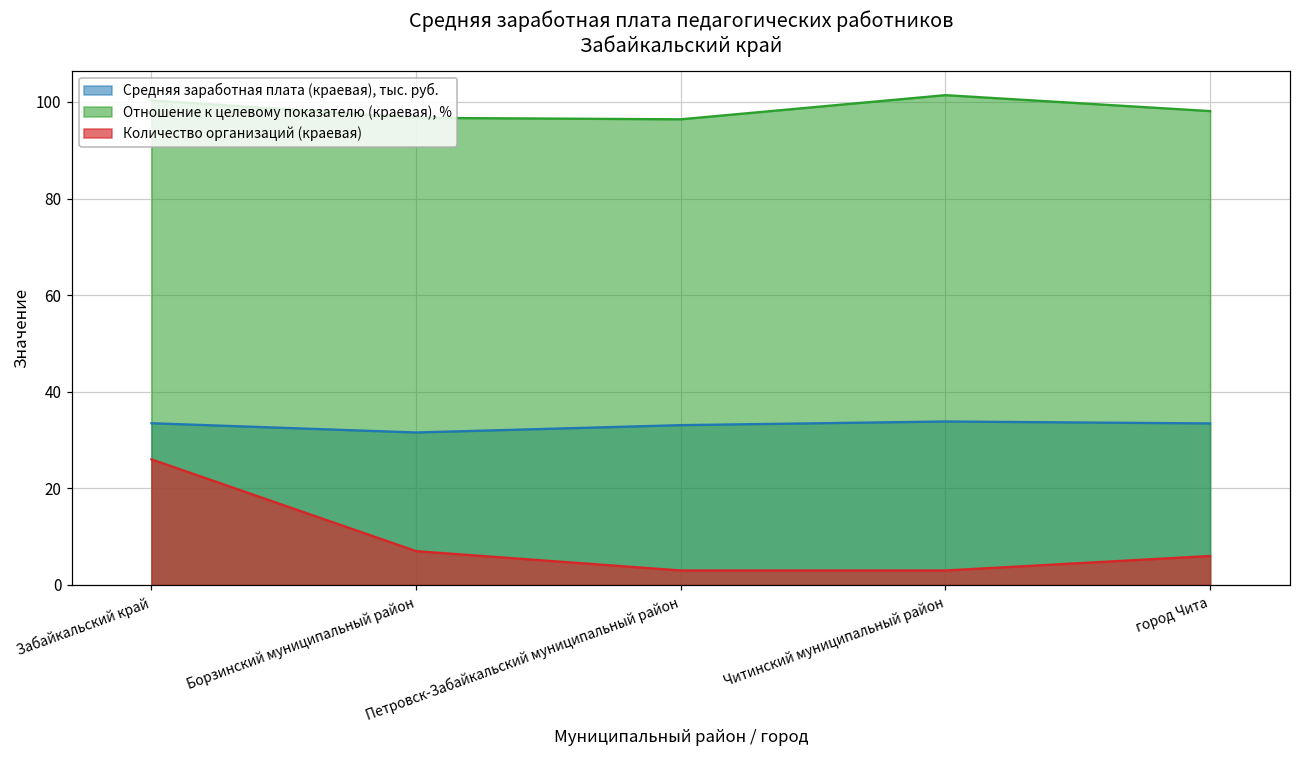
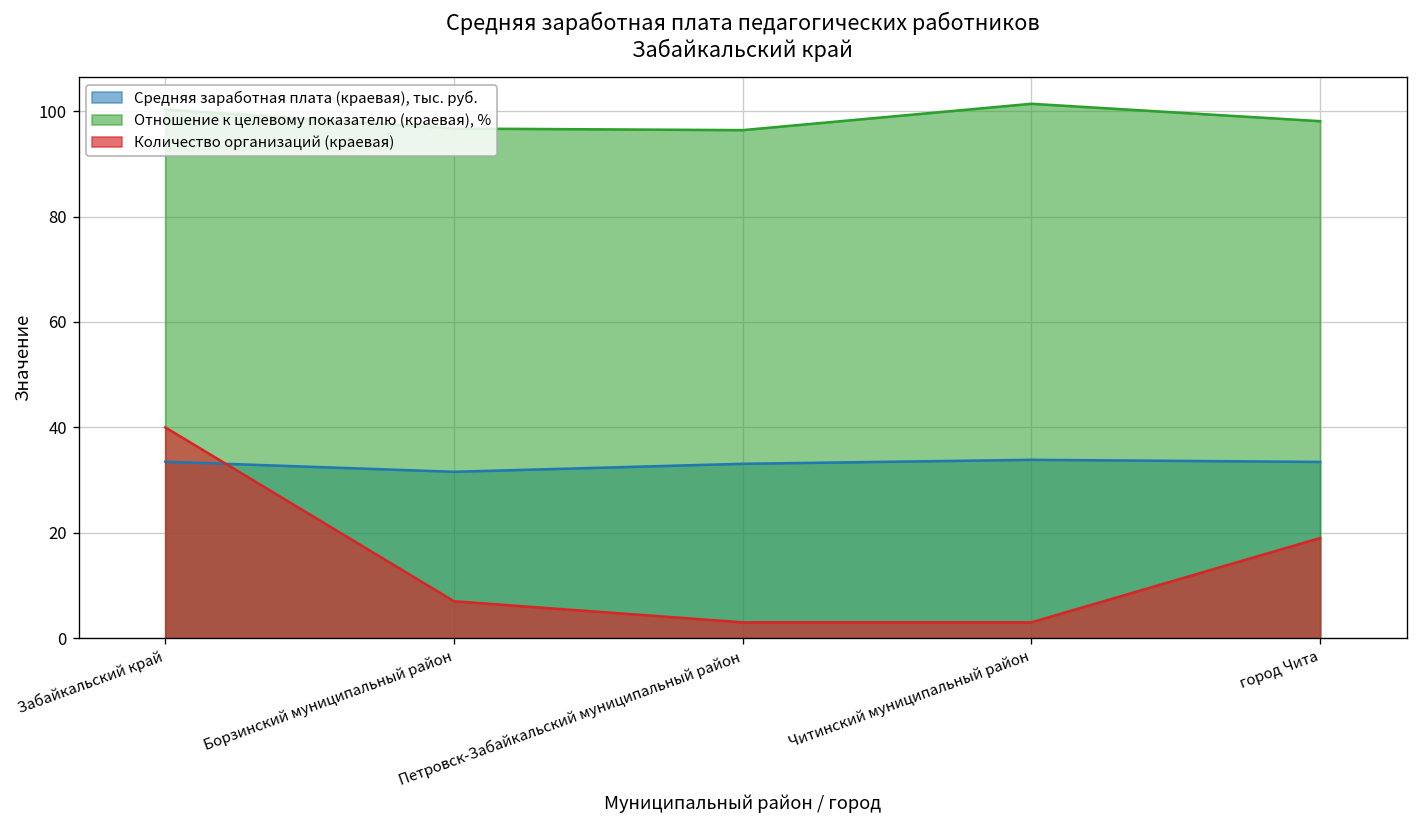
Количество организаций (краевая), Забайкальский край: 26 -> 40
Количество организаций (краевая), город Чита: 6 -> 19
